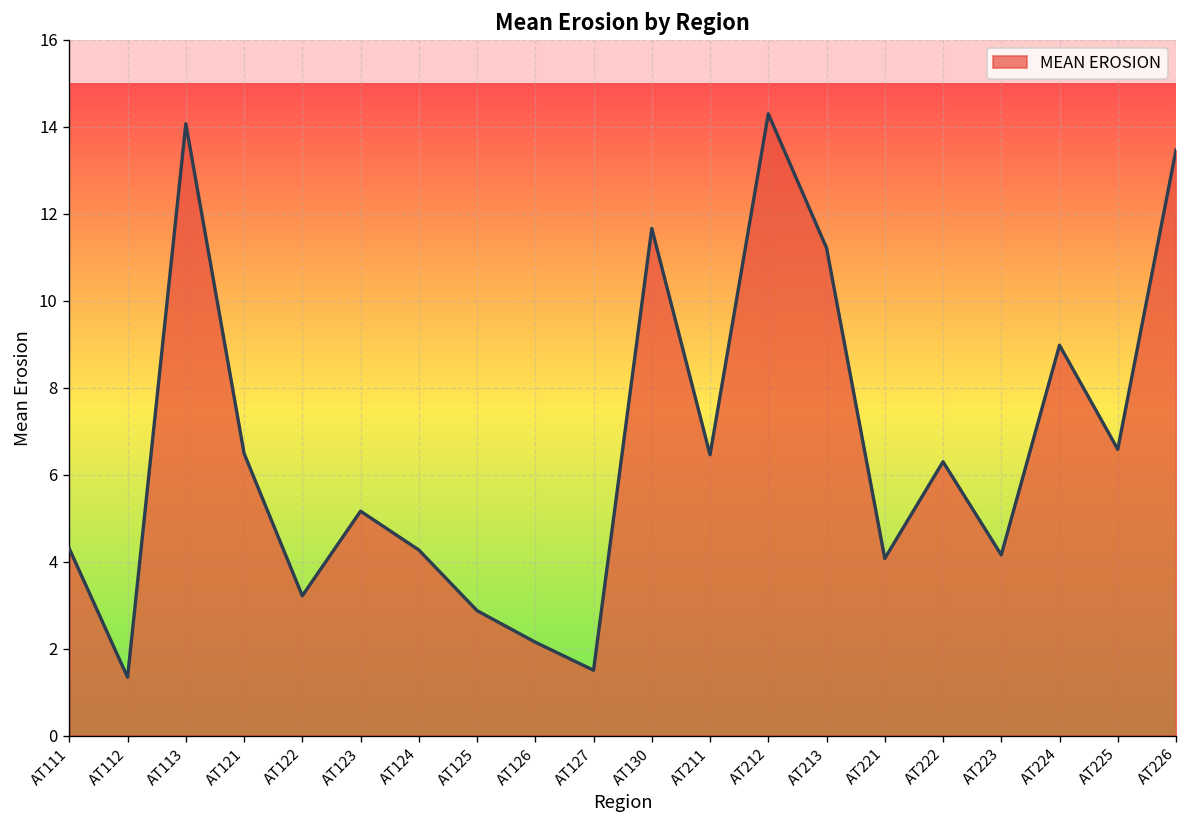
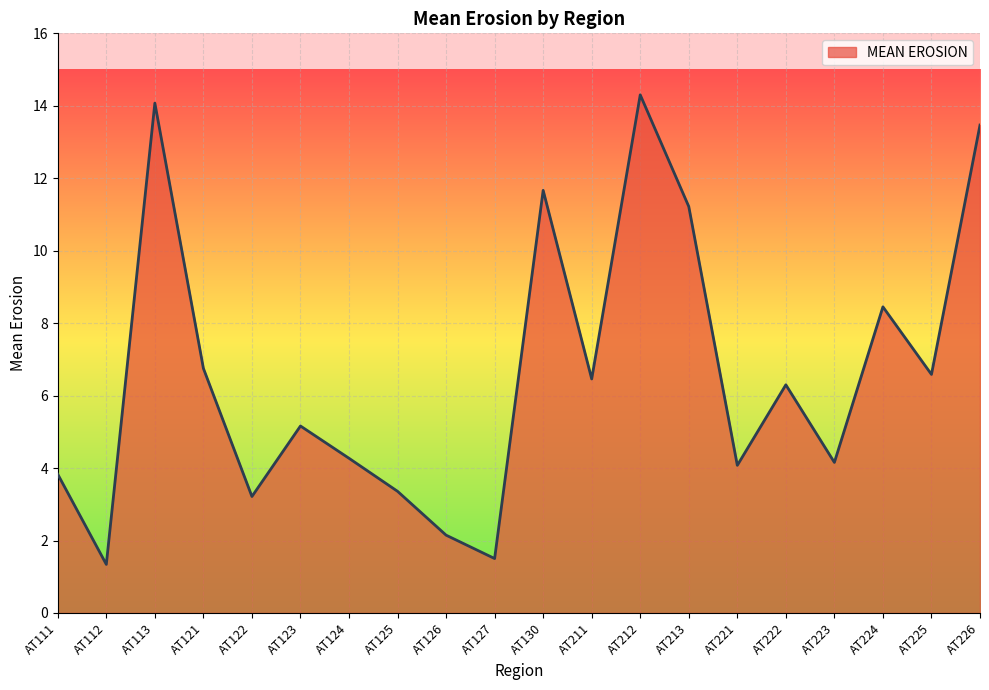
AT111: 4.3 -> 3.8
AT121: 6.5 -> 6.8
AT125: 2.9 -> 3.4
AT224: 9.0 -> 8.5
